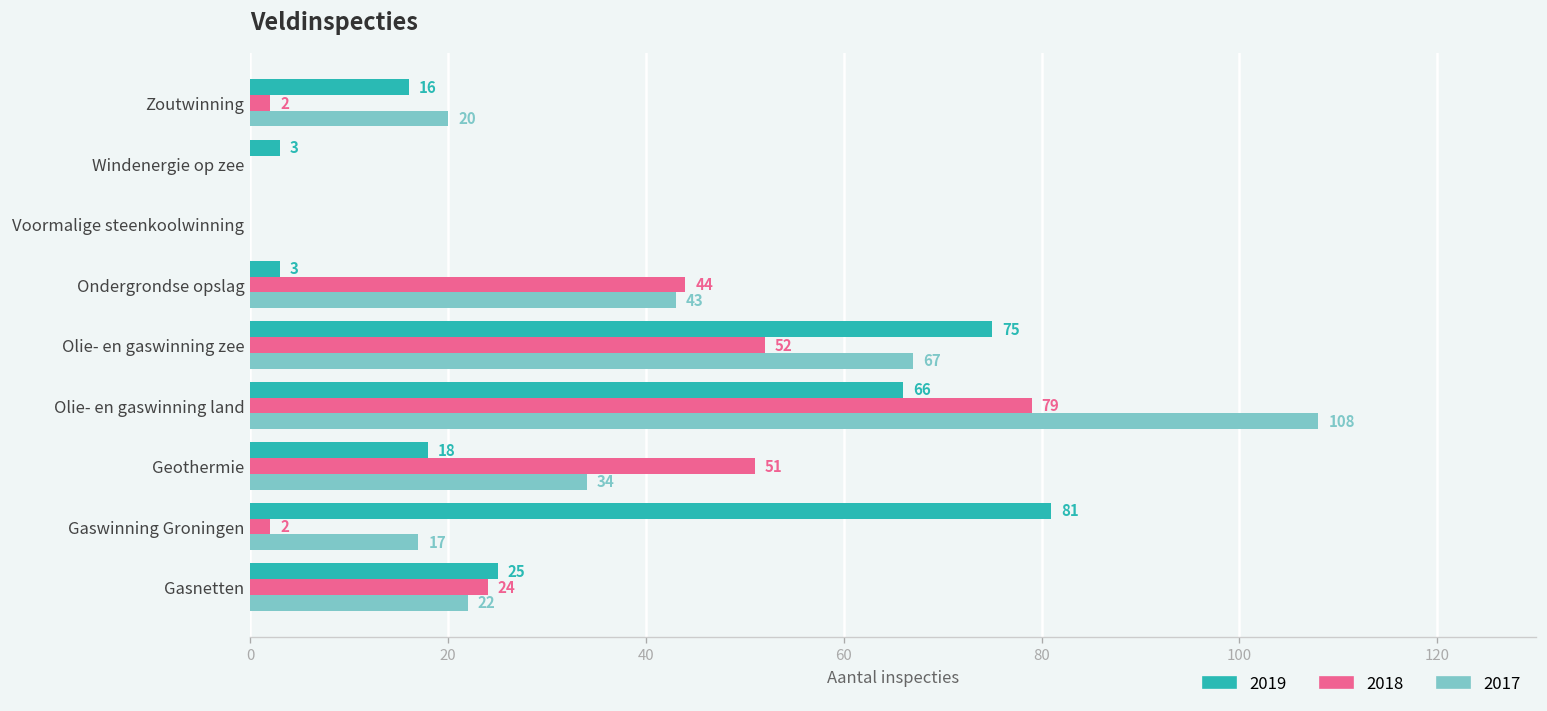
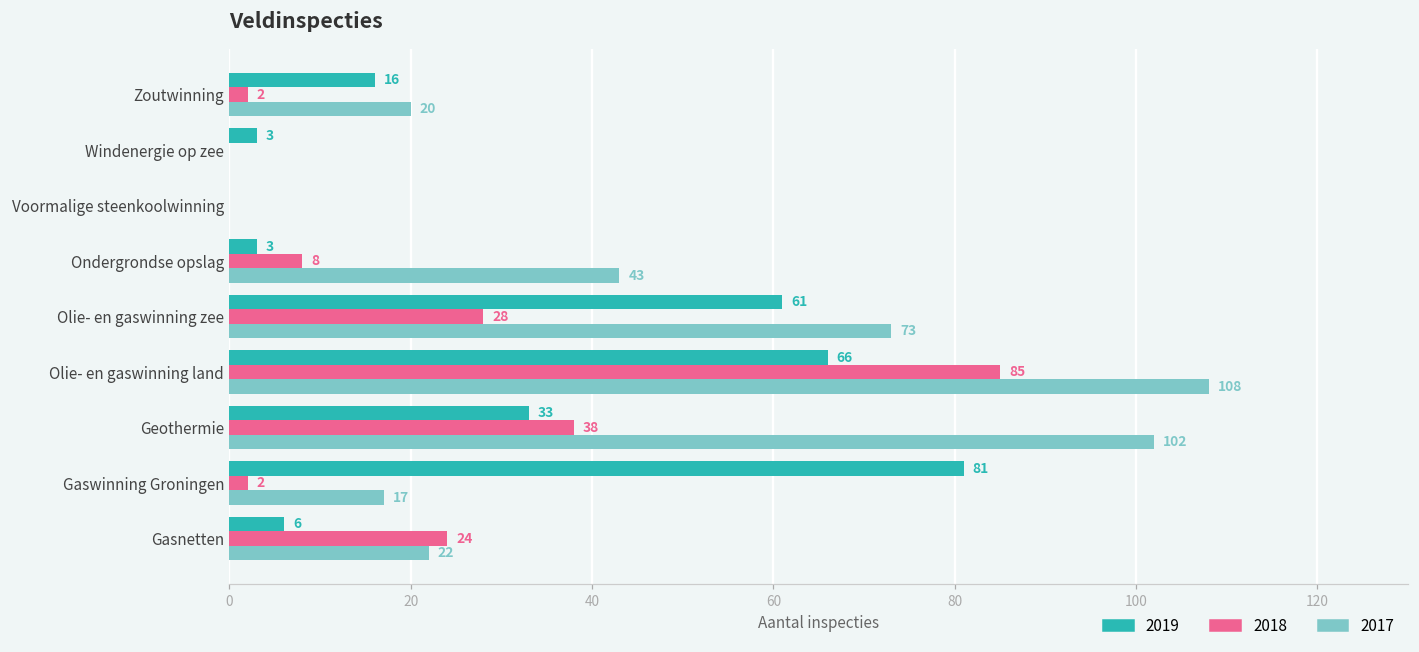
2018, Ondergrondse opslag: 44 -> 8
2019, Olie- en gaswinning zee: 75 -> 61
2018, Olie- en gaswinning zee: 52 -> 28
2017, Olie- en gaswinning zee: 67 -> 73
2018, Olie- en gaswinning land: 79 -> 85
2019, Geothermie: 18 -> 33
2018, Geothermie: 51 -> 38
2017, Geothermie: 34 -> 102
2019, Gasnetten: 25 -> 6
